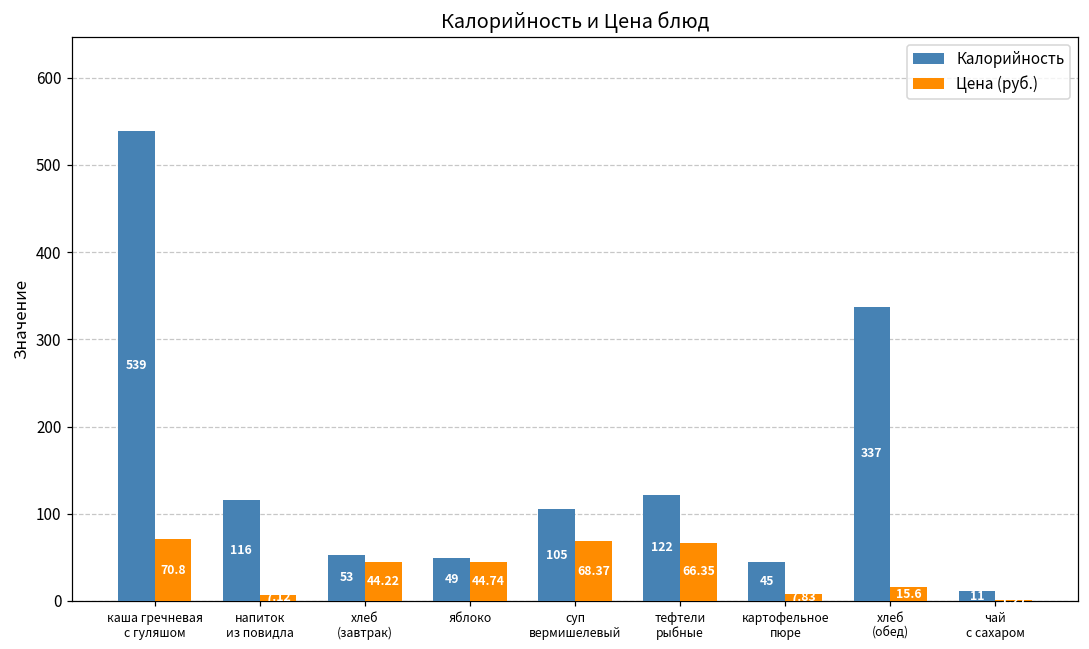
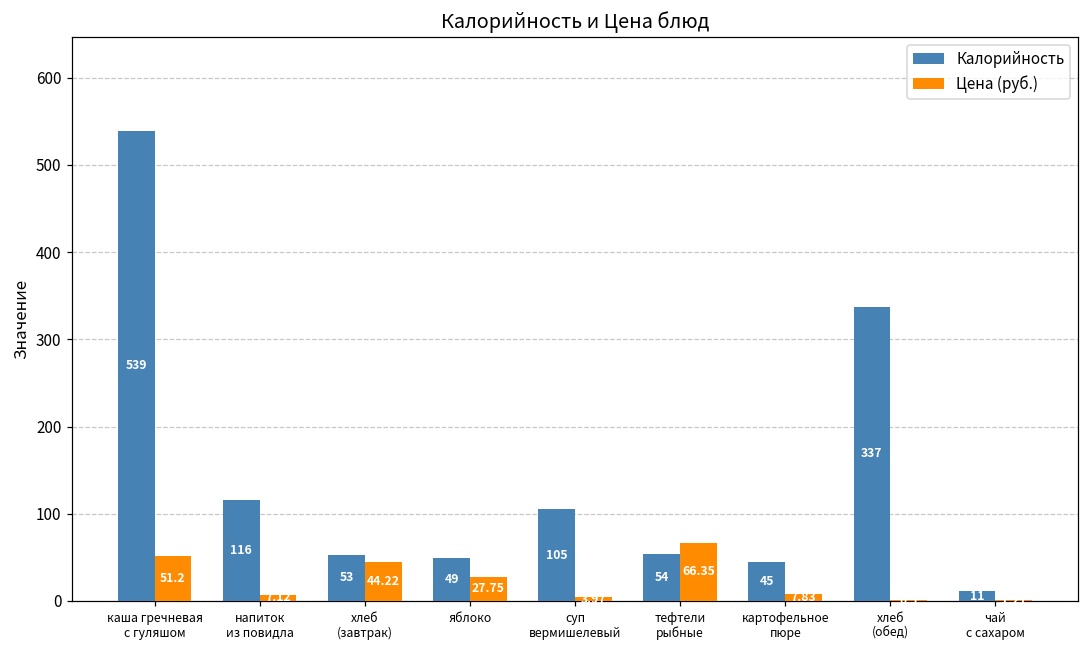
Цена (руб.), каша гречневая с гуляшом: 70.8 -> 51.2
Цена (руб.), яблоко: 44.74 -> 27.75
Цена (руб.), суп вермишелевый: 70 -> 0
Калорийность, тефтели рыбные: 122 -> 54
Цена (руб.), хлеб (обед): 20 -> 0
